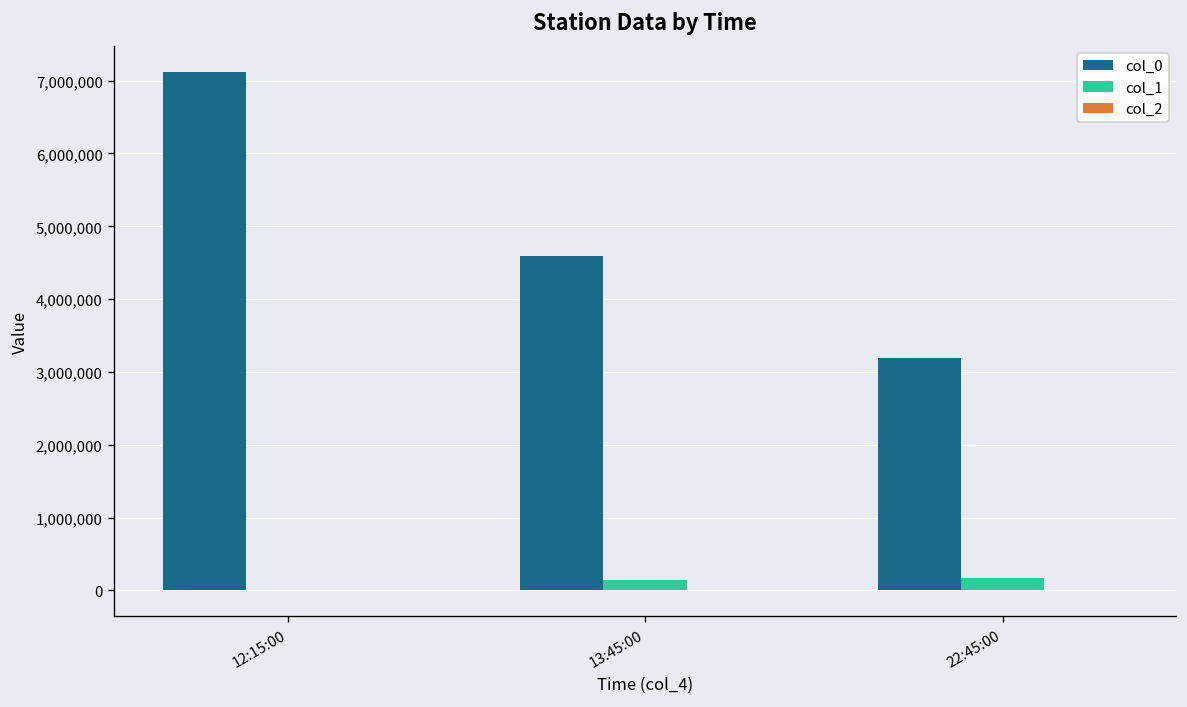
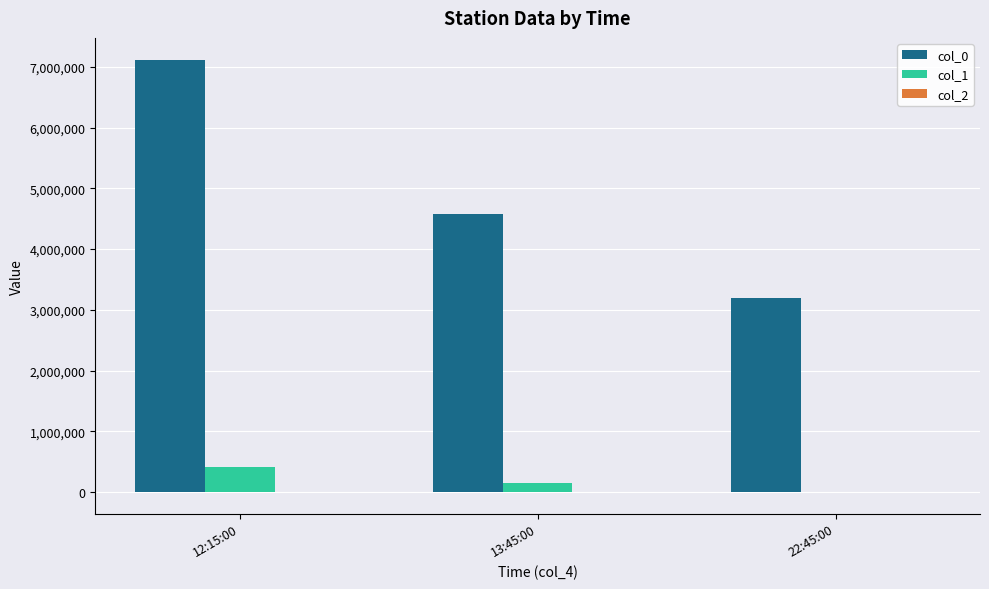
col_1, 12:15:00: 0 -> 400,000
col_1, 22:45:00: 200,000 -> 0
